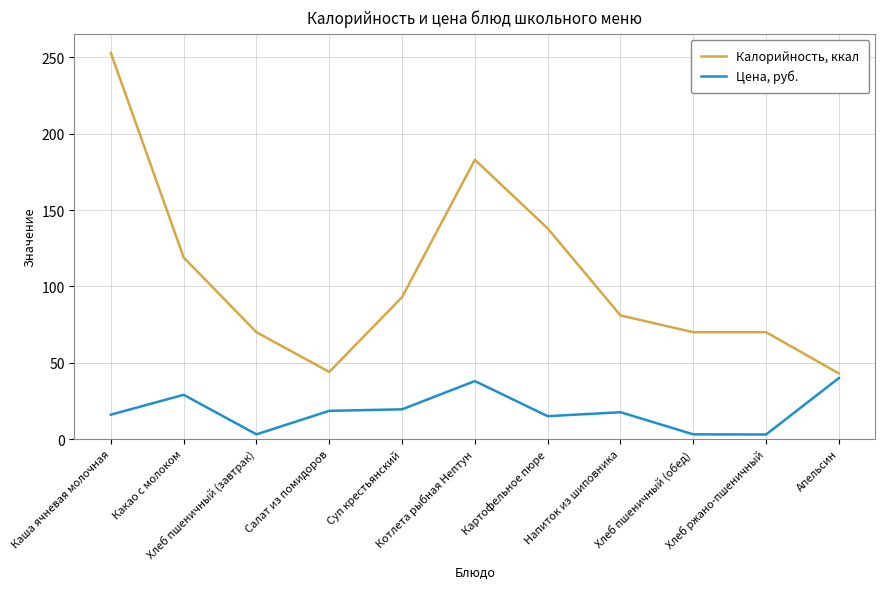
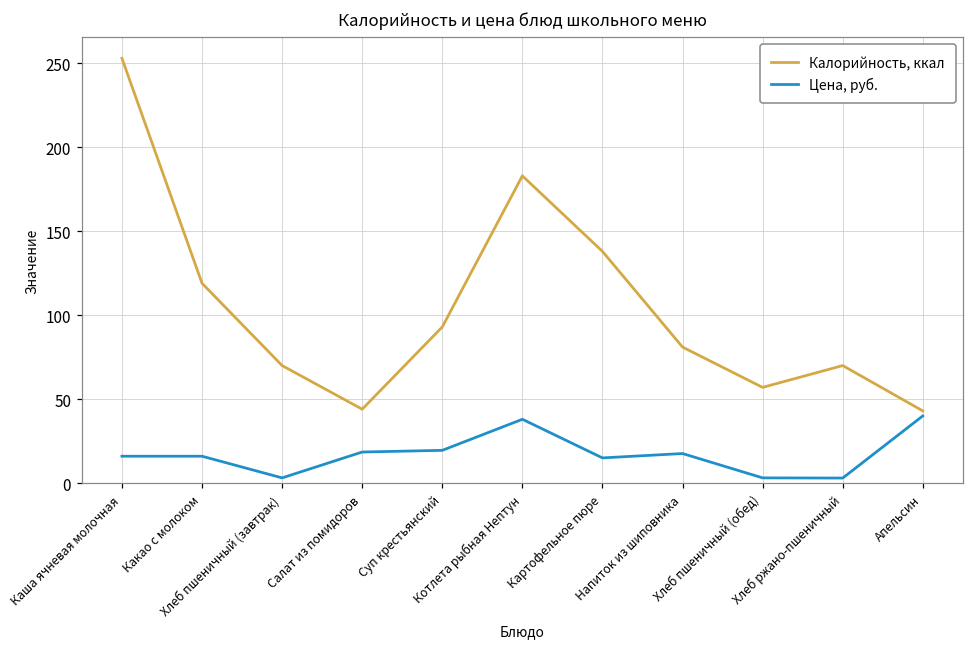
Цена, руб., Какао с молоком: 29 -> 16
Калорийность, ккал, Хлеб пшеничный (обед): 70 -> 57
